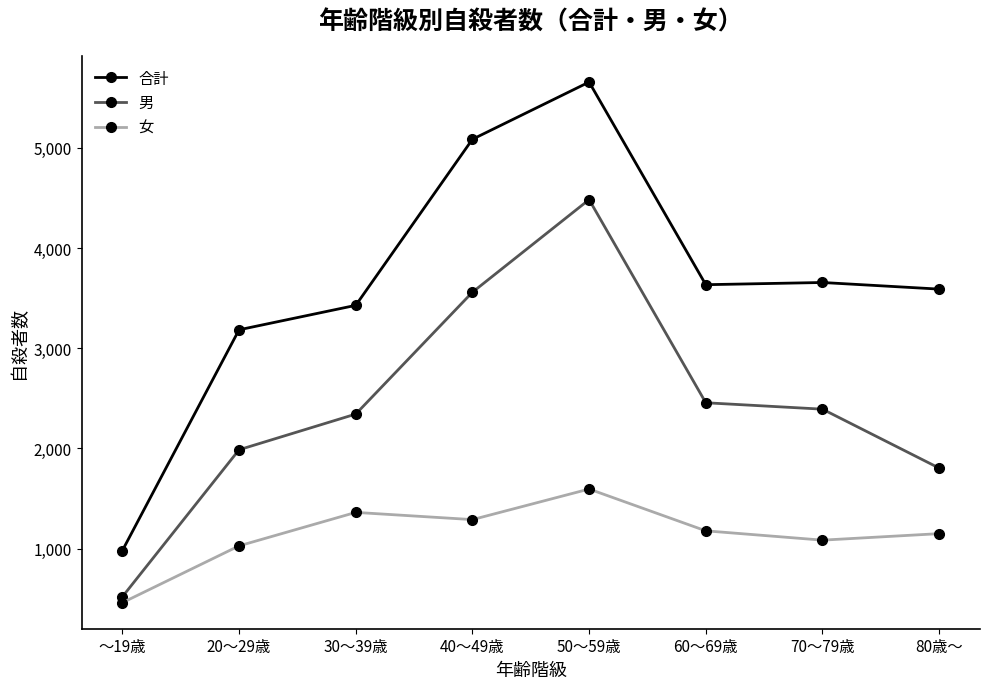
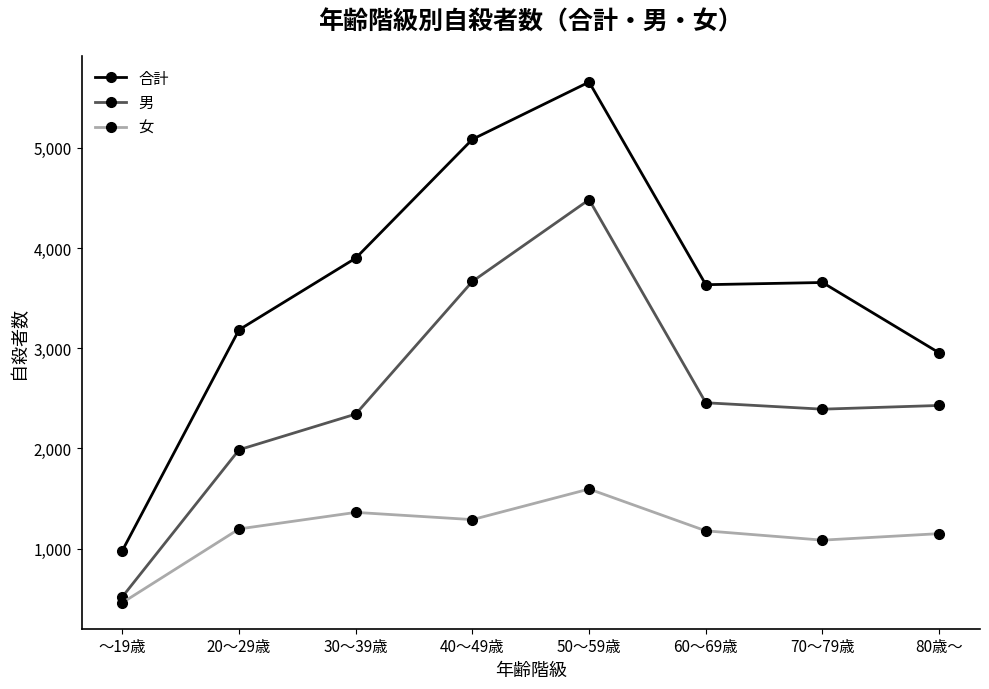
女, 20～29歳: 1,030 -> 1,200
合計, 30～39歳: 3,430 -> 3,900
男, 40～49歳: 3,560 -> 3,670
合計, 80歳～: 3,590 -> 2,950
男, 80歳～: 1,800 -> 2,430
